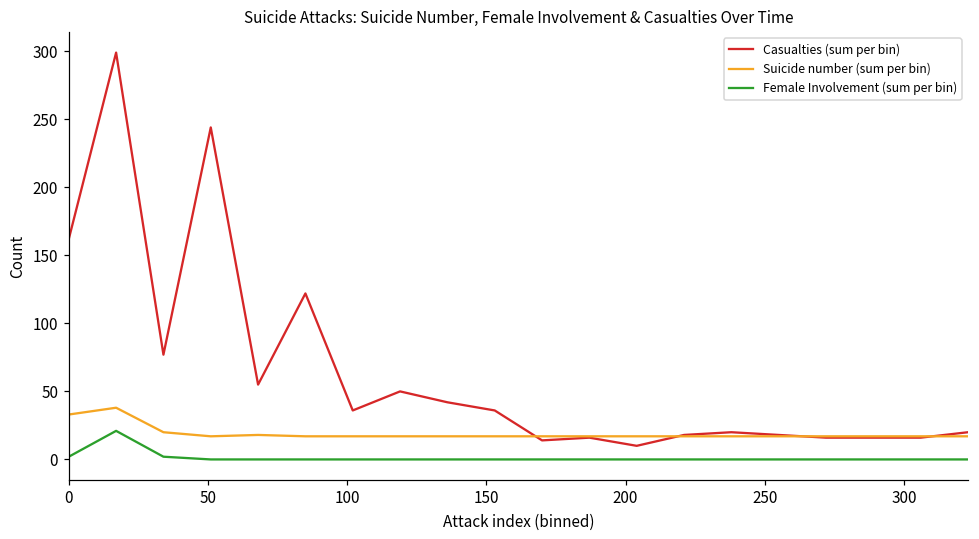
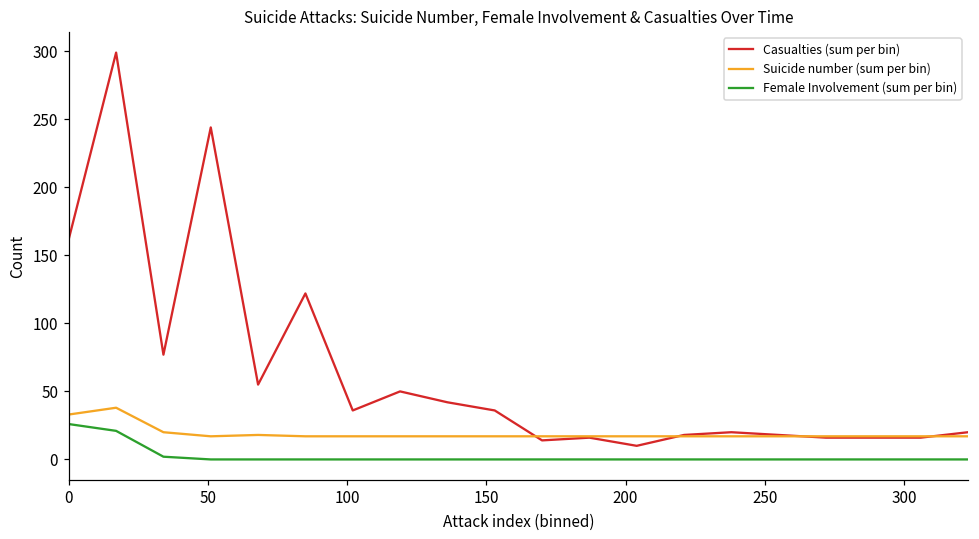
Female Involvement (sum per bin), 0: 2 -> 26
